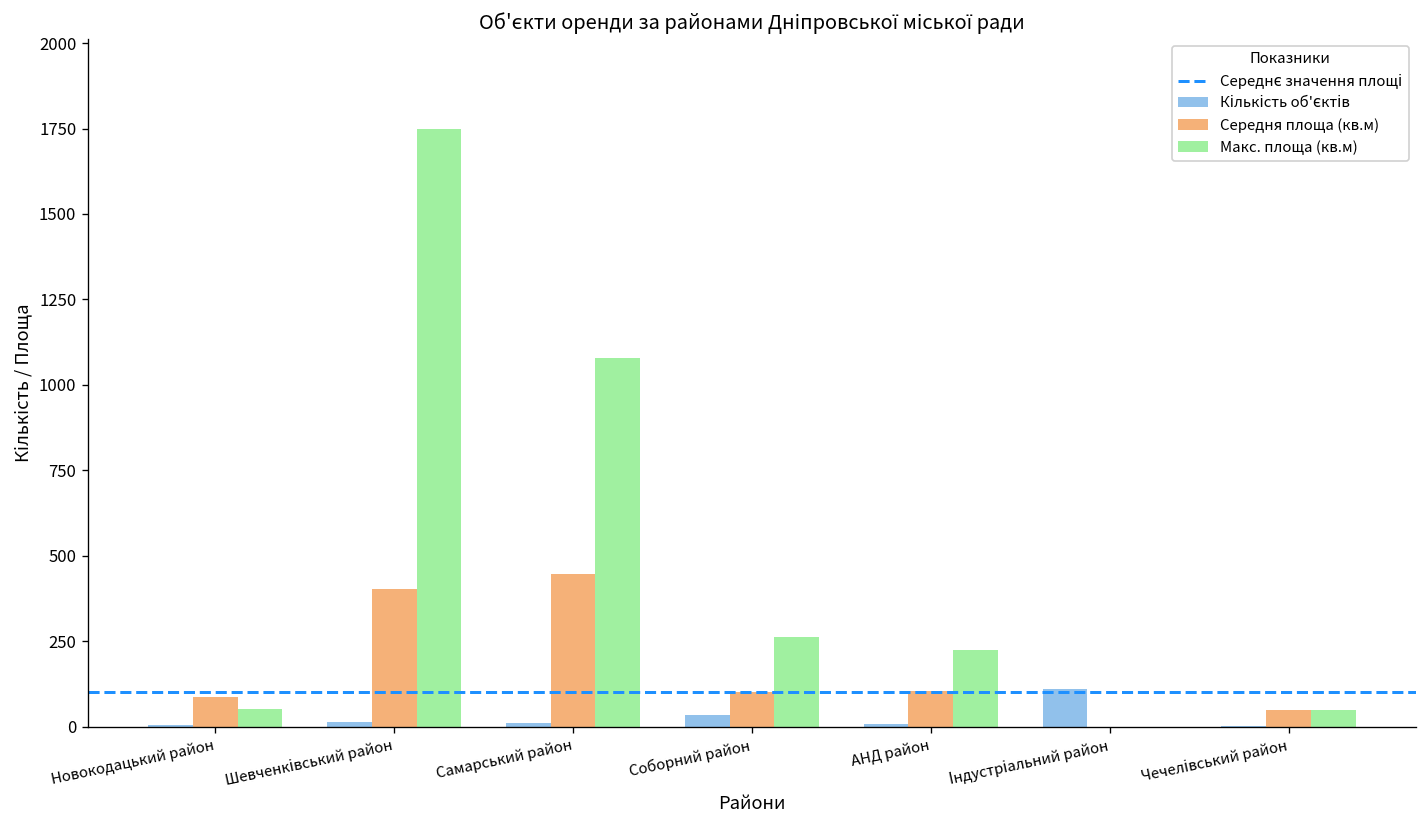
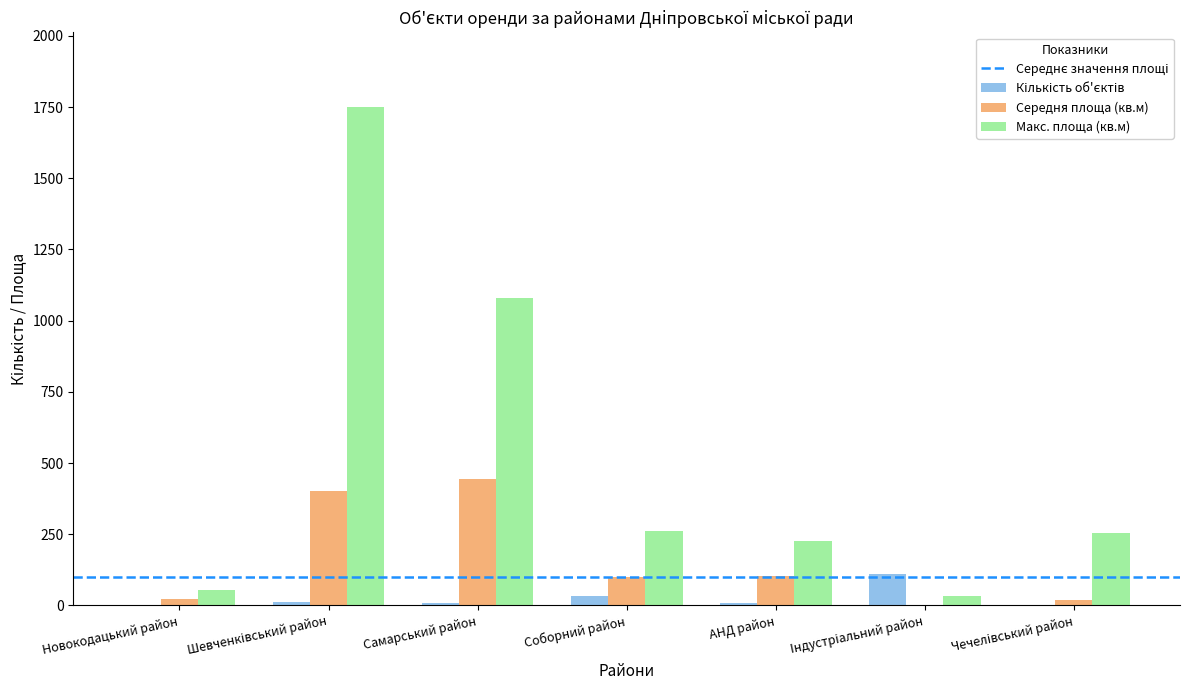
Середня площа (кв.м), Новокодацький район: 90 -> 20
Макс. площа (кв.м), Індустріальний район: 0 -> 30
Середня площа (кв.м), Чечелівський район: 50 -> 20
Макс. площа (кв.м), Чечелівський район: 50 -> 260
